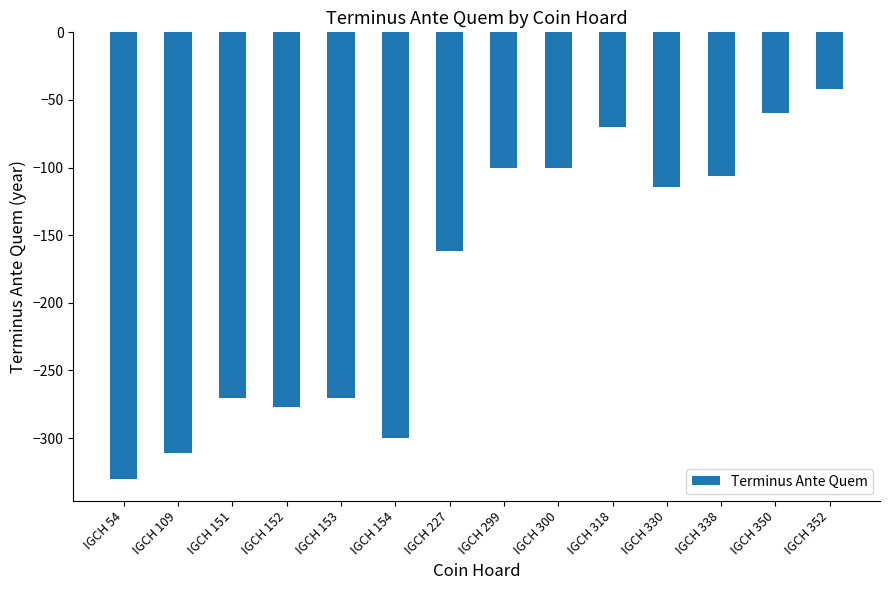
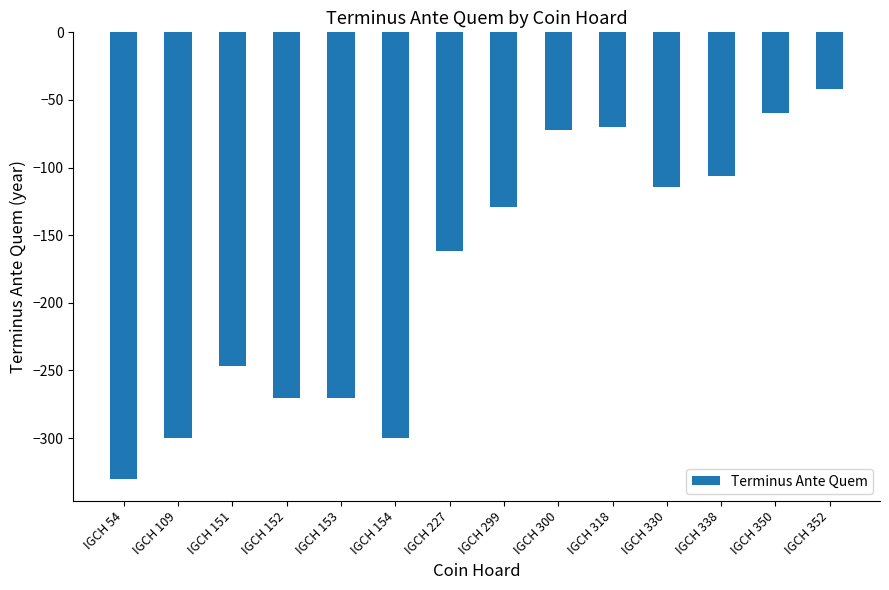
IGCH 109: -311 -> -300
IGCH 151: -270 -> -247
IGCH 152: -277 -> -270
IGCH 299: -100 -> -129
IGCH 300: -100 -> -72
